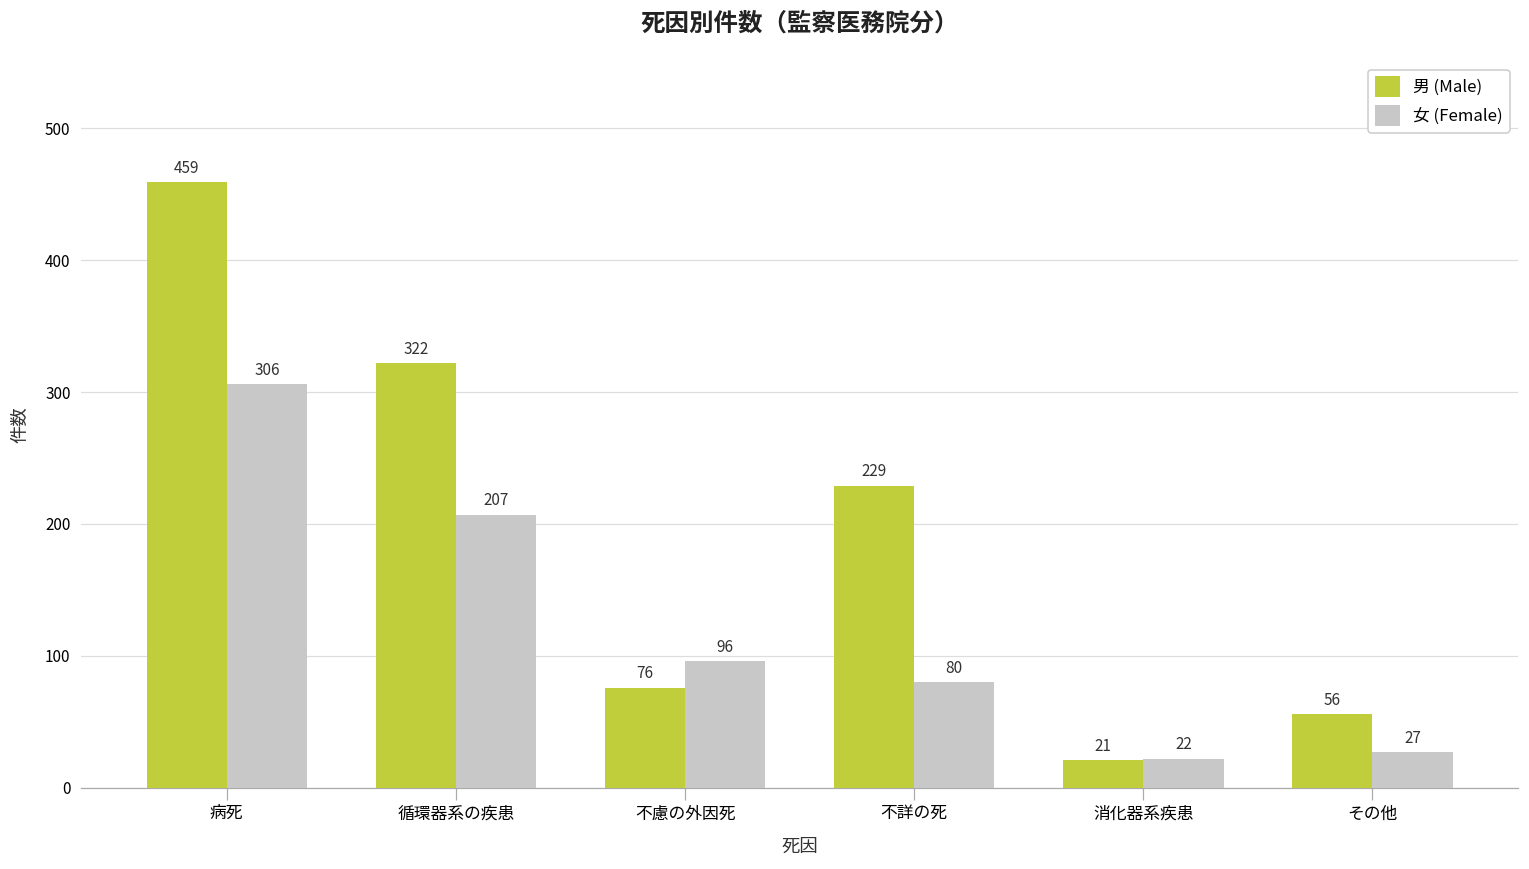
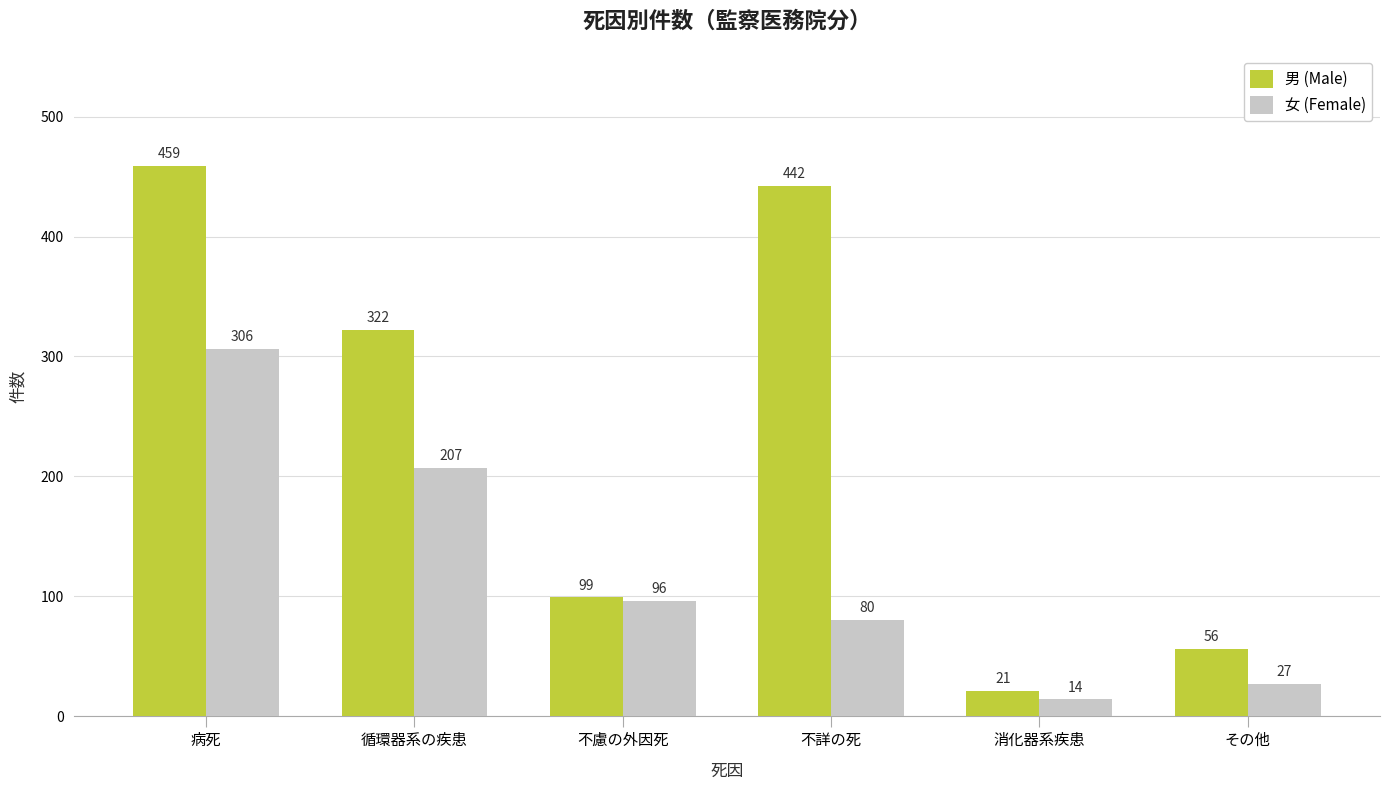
男 (Male), 不慮の外因死: 76 -> 99
男 (Male), 不詳の死: 229 -> 442
女 (Female), 消化器系疾患: 22 -> 14
